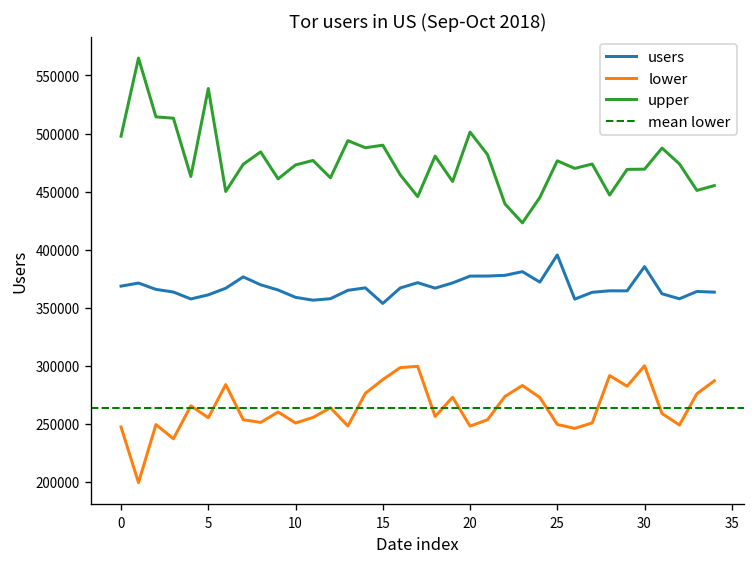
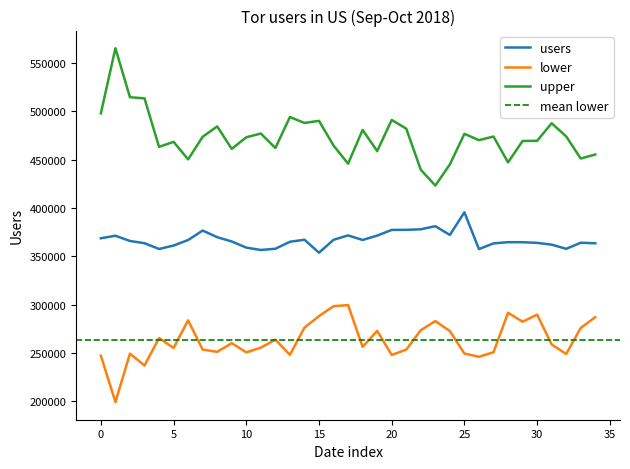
upper, 5: 540000 -> 470000
upper, 20: 500000 -> 490000
users, 30: 390000 -> 360000
lower, 30: 300000 -> 290000
